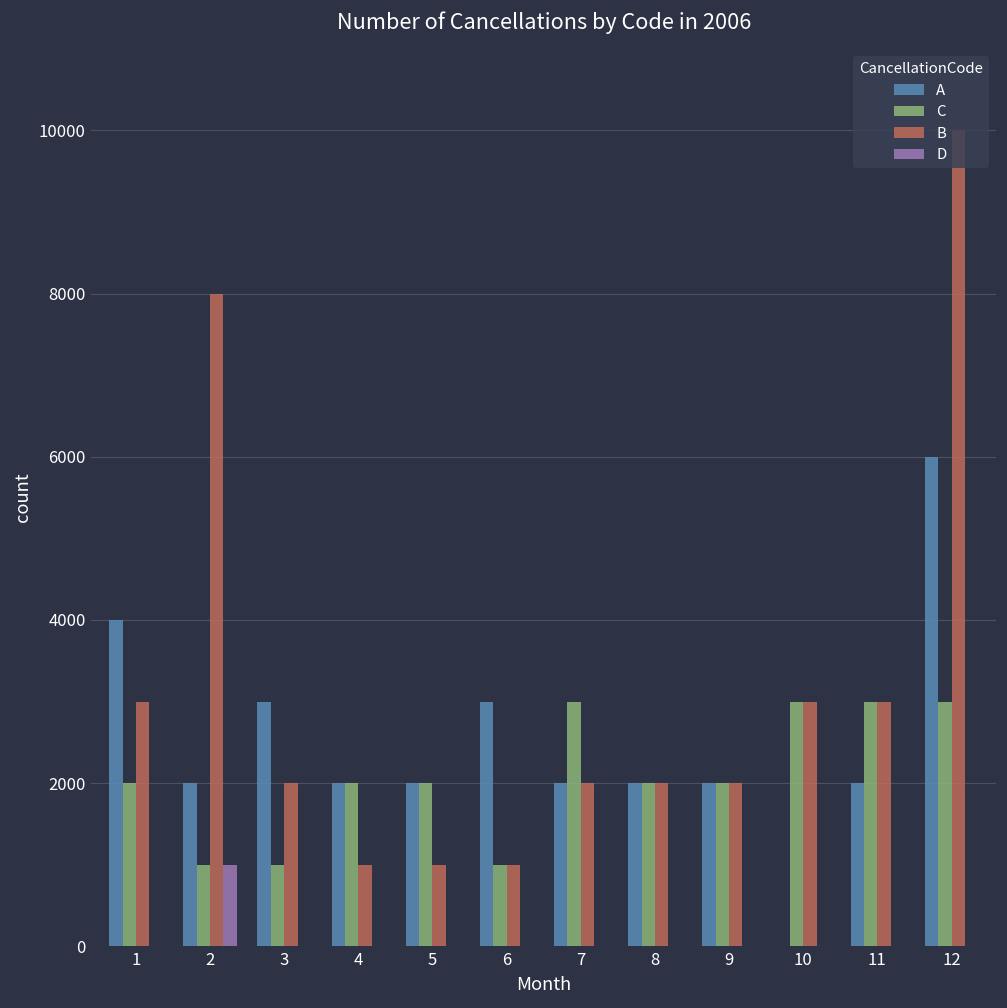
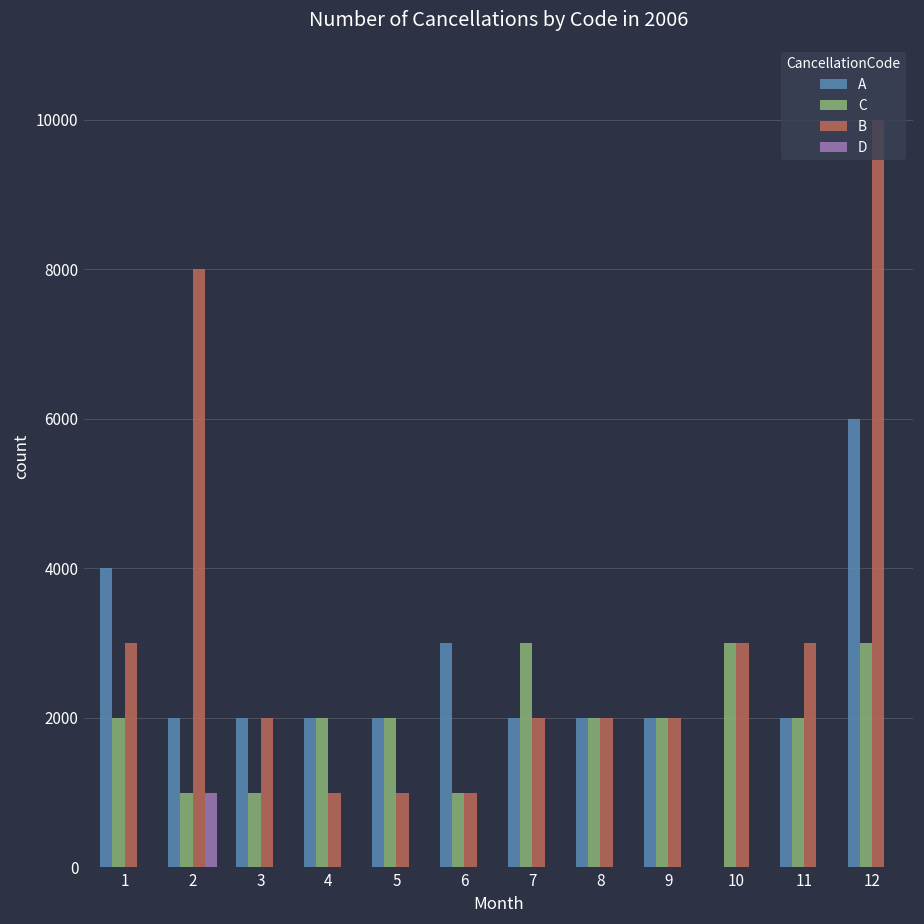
A, 3: 3000 -> 2000
C, 11: 3000 -> 2000
